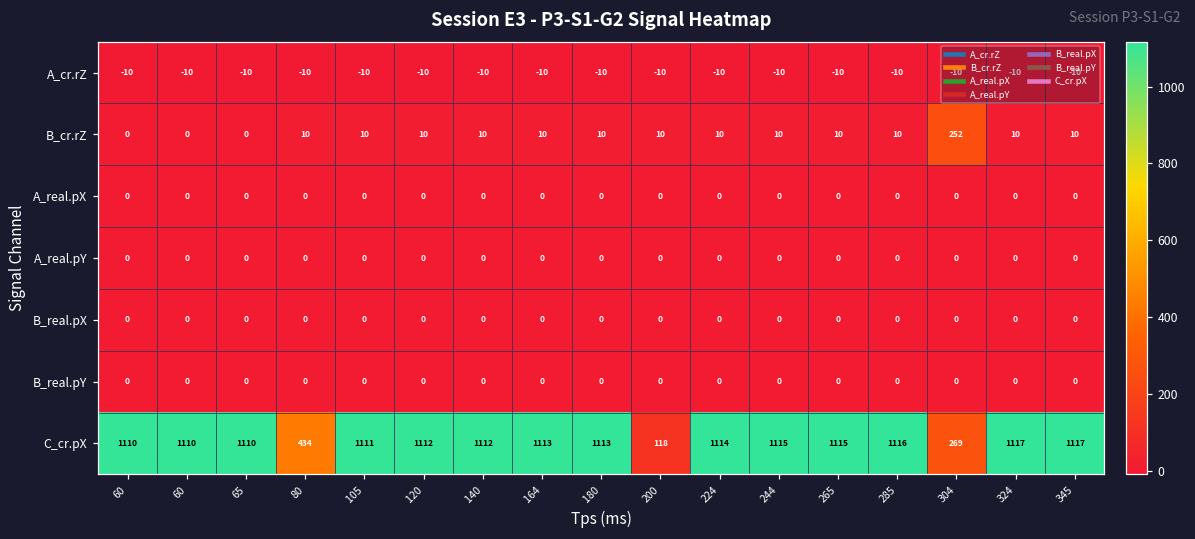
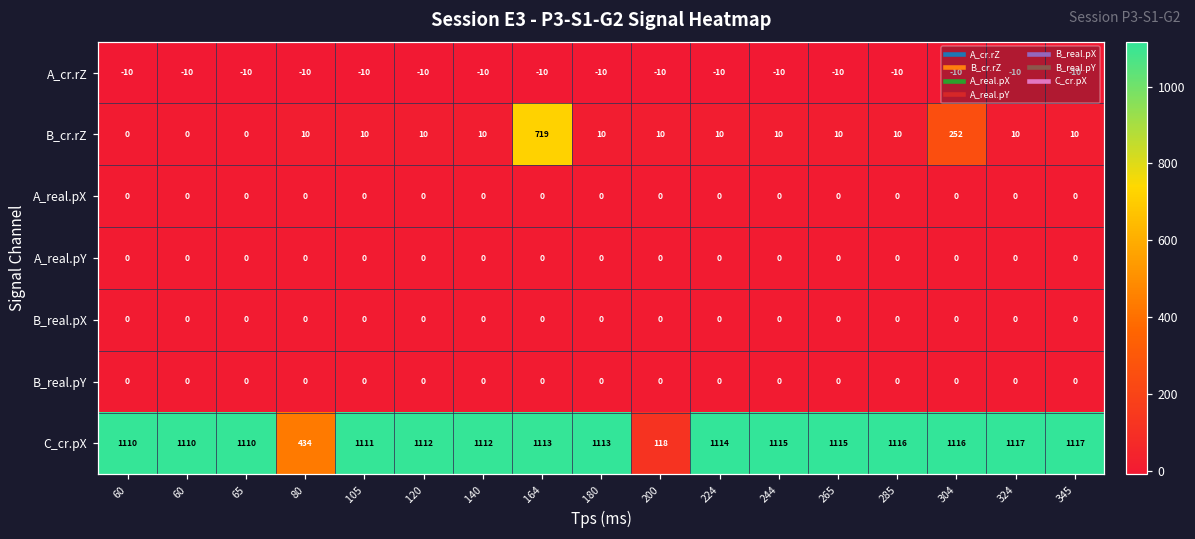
B_cr.rZ, 164: 10 -> 719
C_cr.pX, 304: 269 -> 1116
